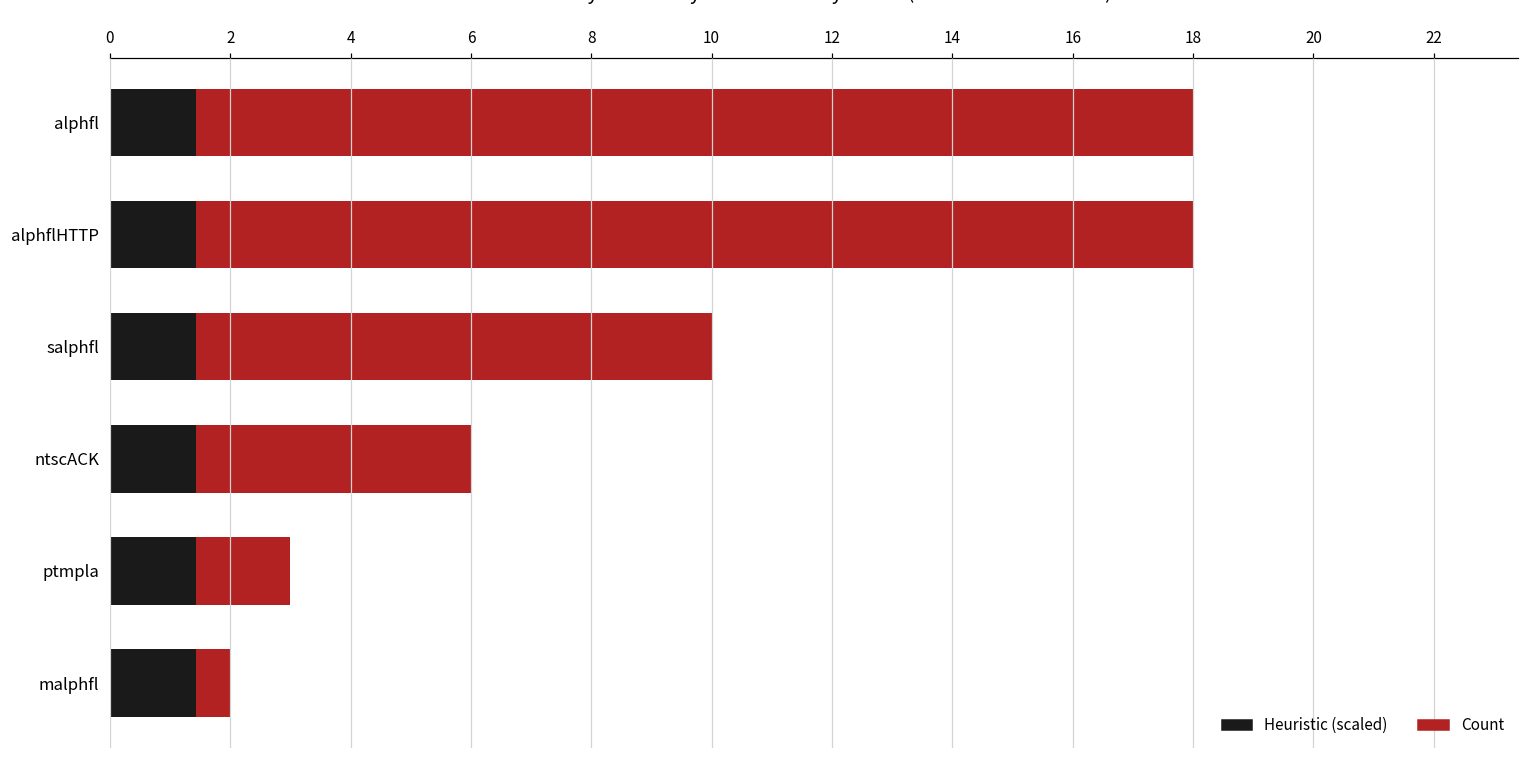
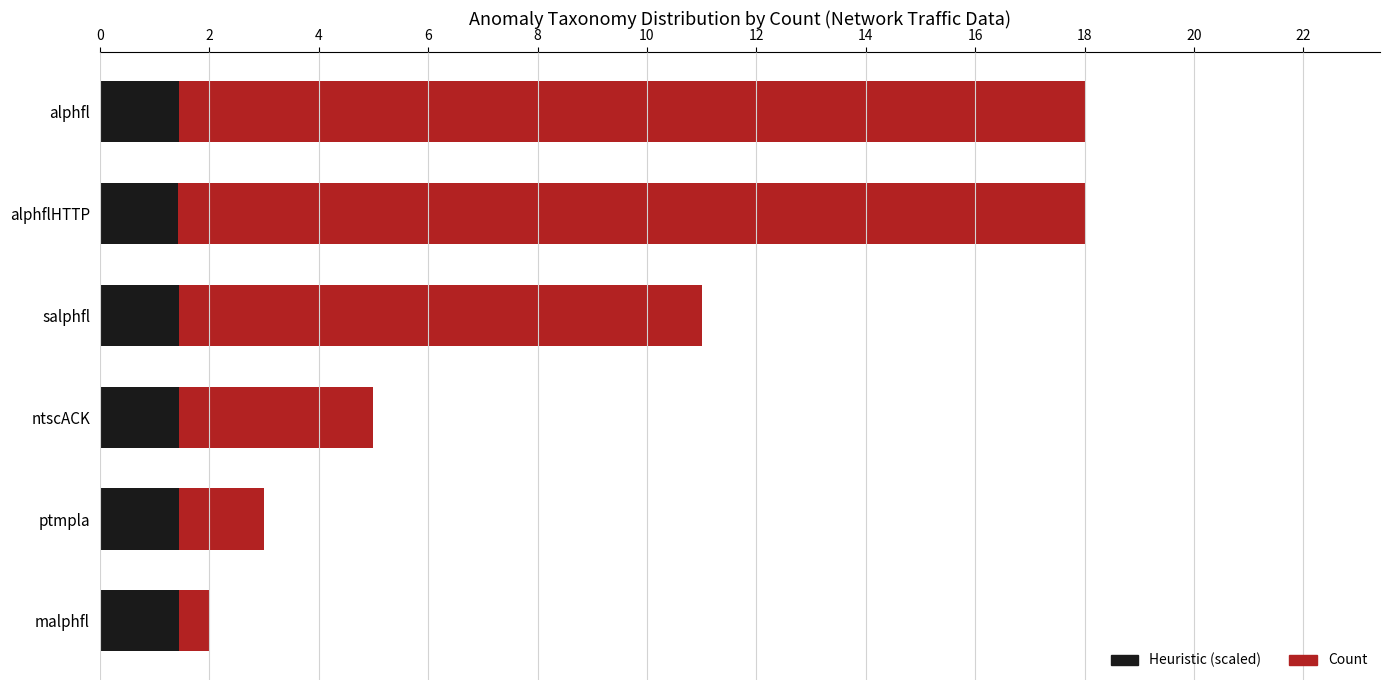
Count, salphfl: 10 -> 11
Count, ntscACK: 6 -> 5
